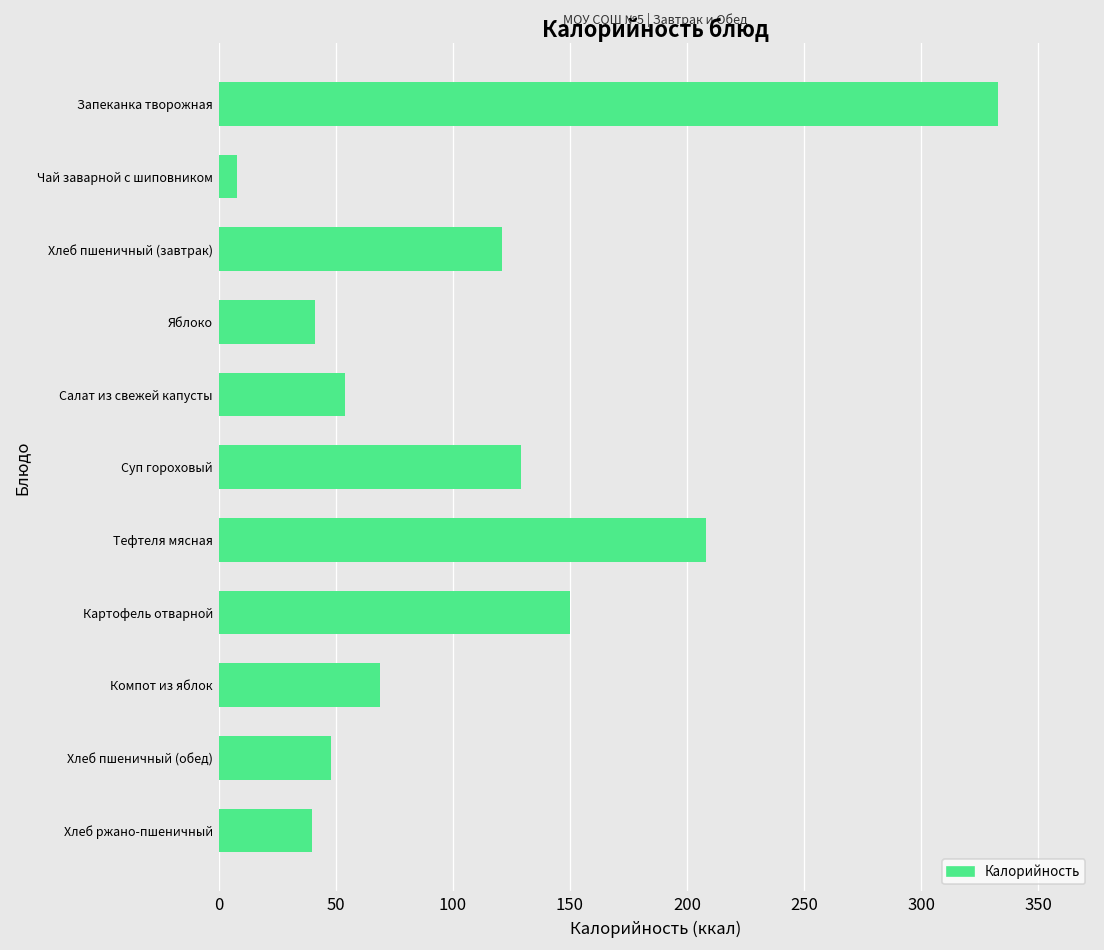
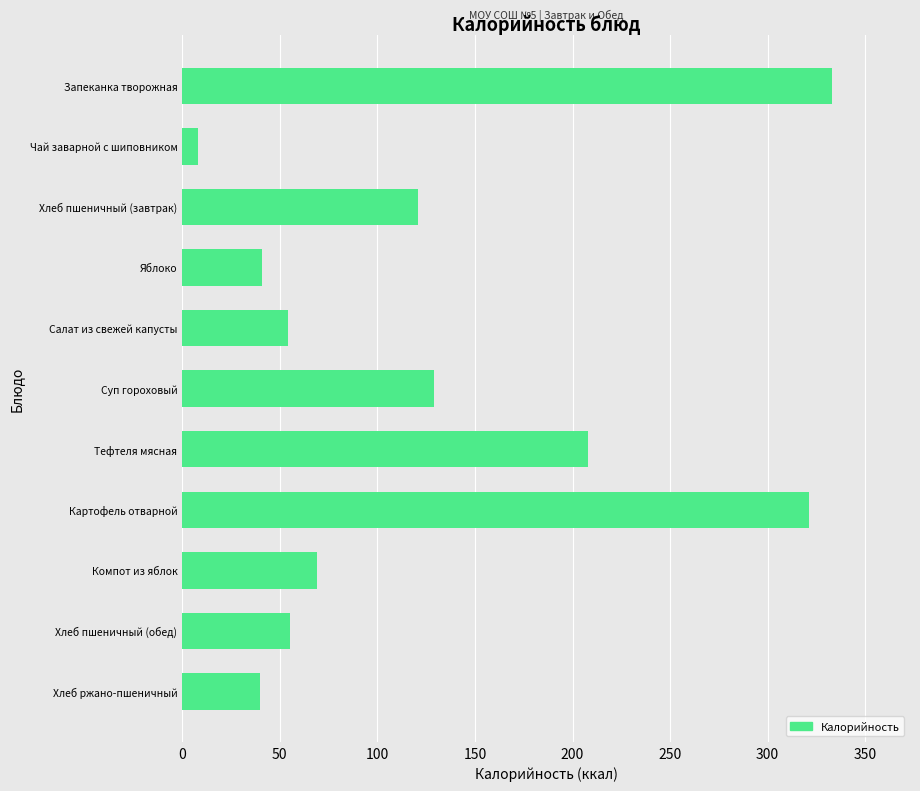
Картофель отварной: 150 -> 321
Хлеб пшеничный (обед): 48 -> 55
